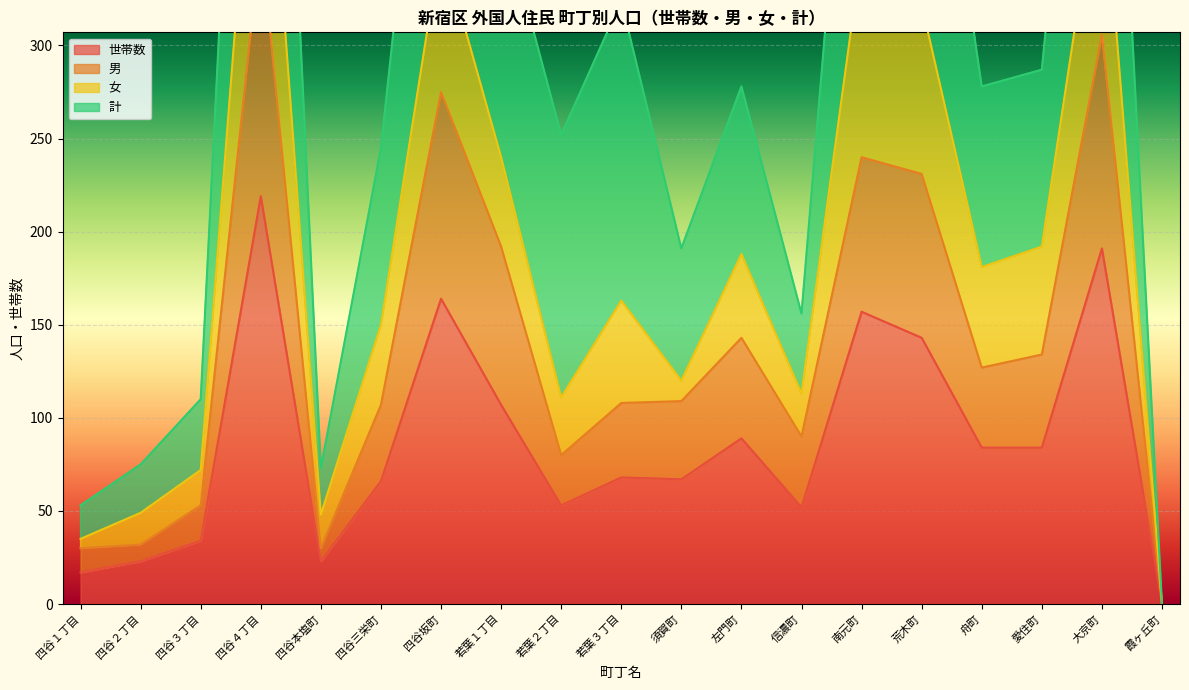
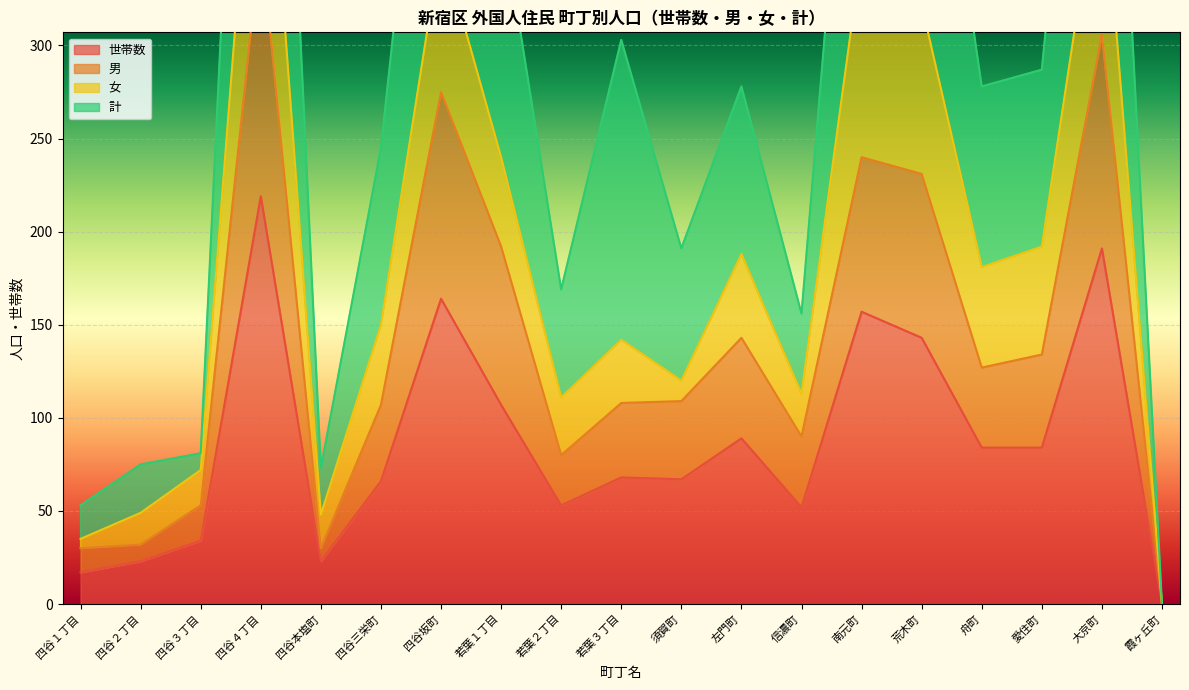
計, 四谷３丁目: 38 -> 9
計, 若葉２丁目: 141 -> 58
女, 若葉３丁目: 55 -> 34
